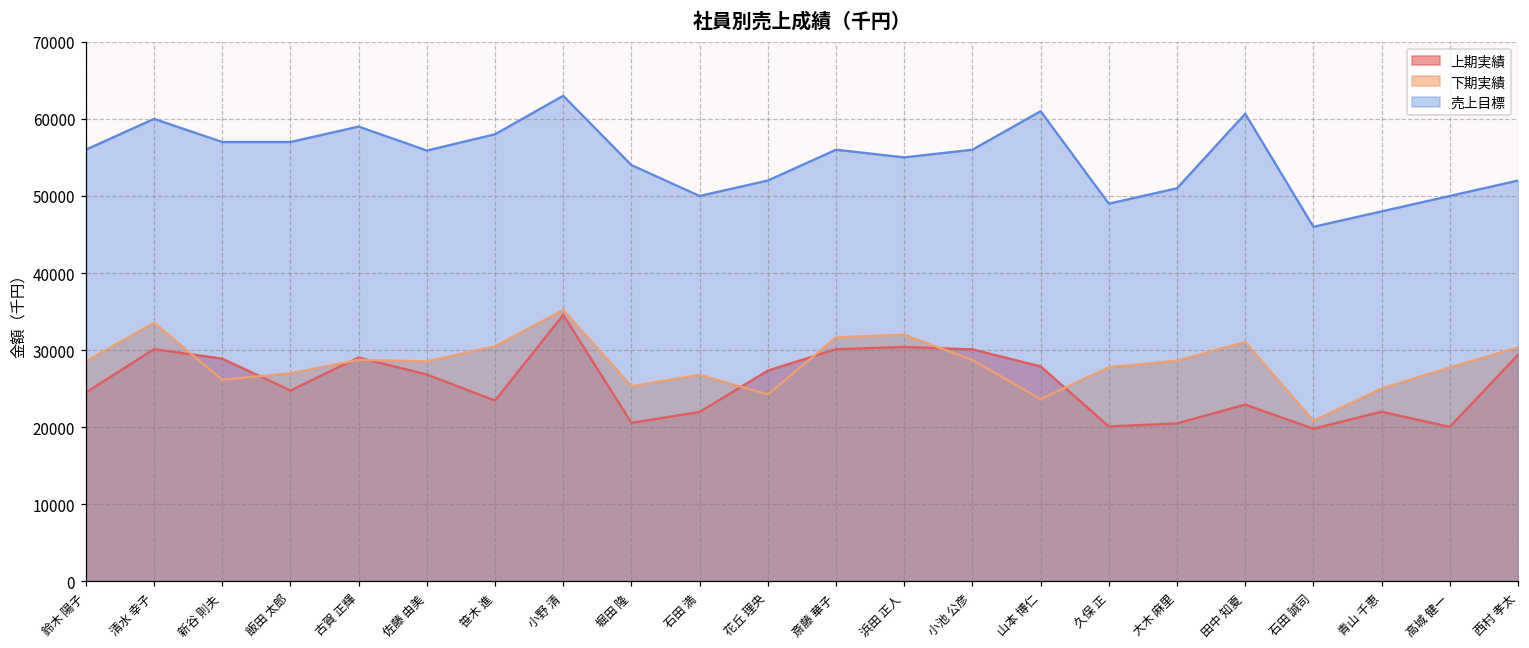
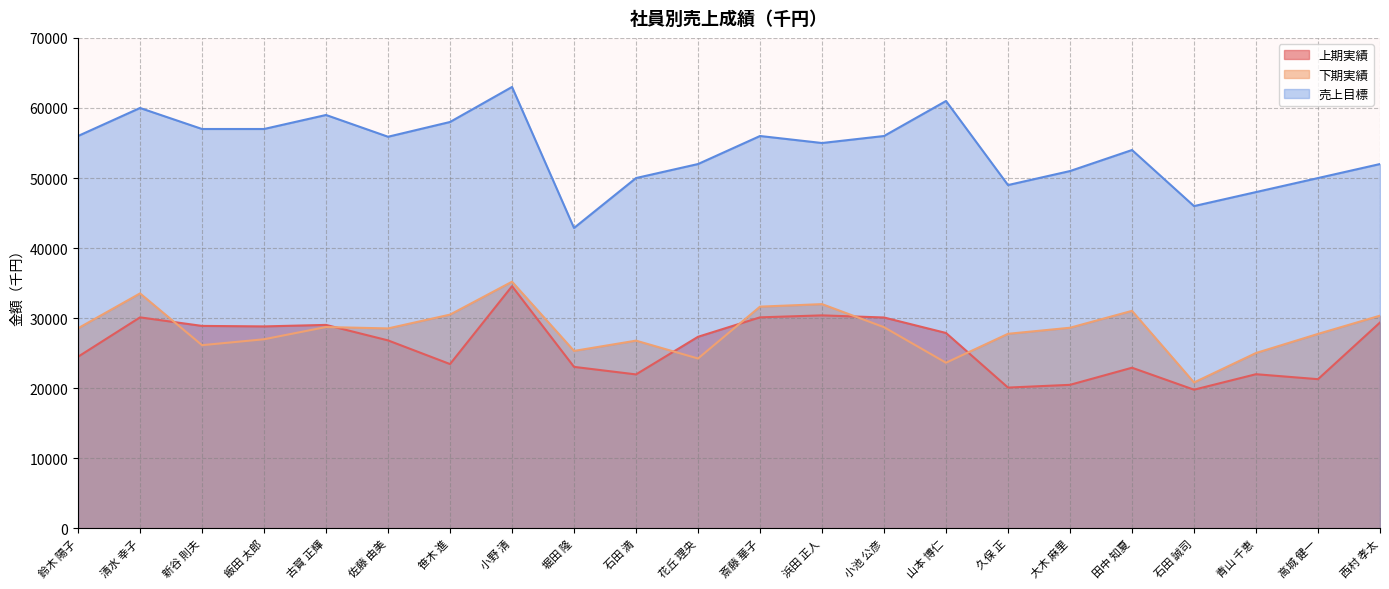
上期実績, 飯田 太郎: 25000 -> 29000
上期実績, 堀田 隆: 21000 -> 23000
売上目標, 堀田 隆: 54000 -> 43000
売上目標, 田中 知夏: 61000 -> 54000
上期実績, 高城 健一: 20000 -> 21000
